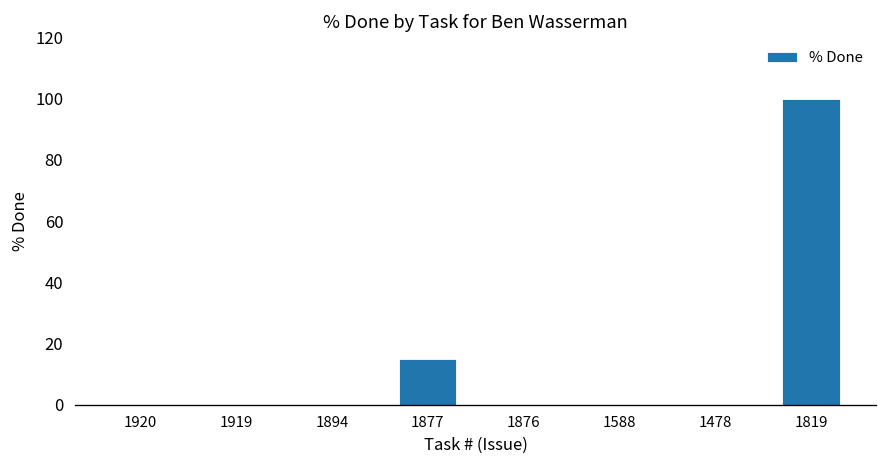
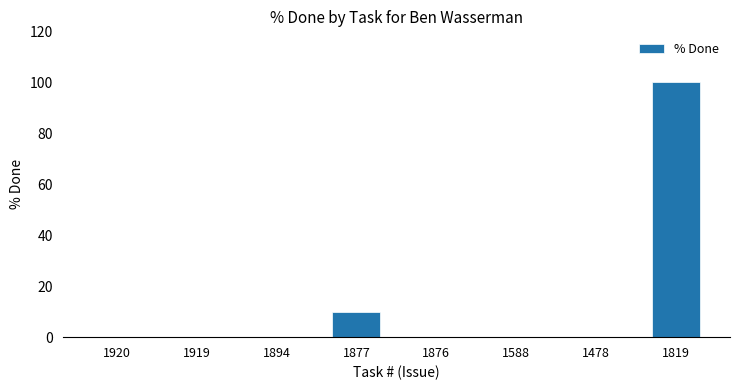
1877: 15 -> 10
